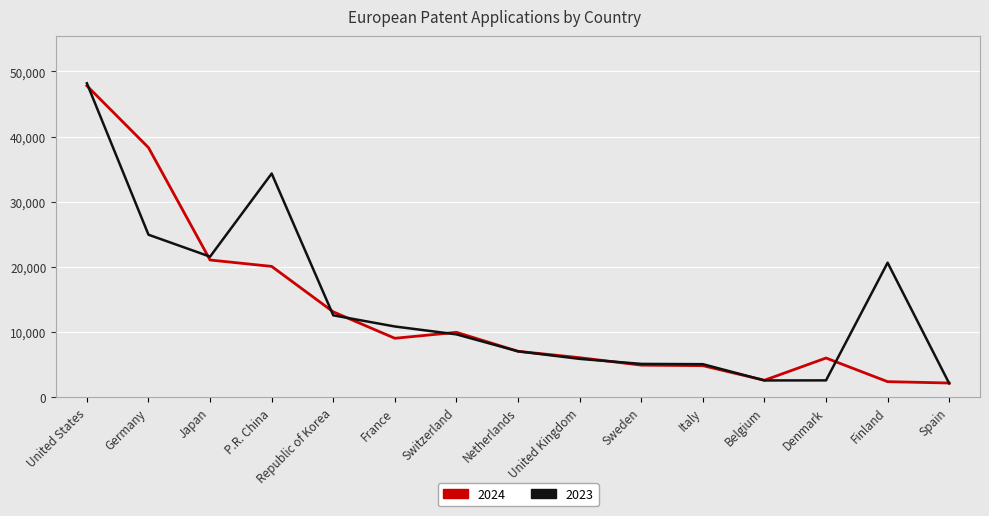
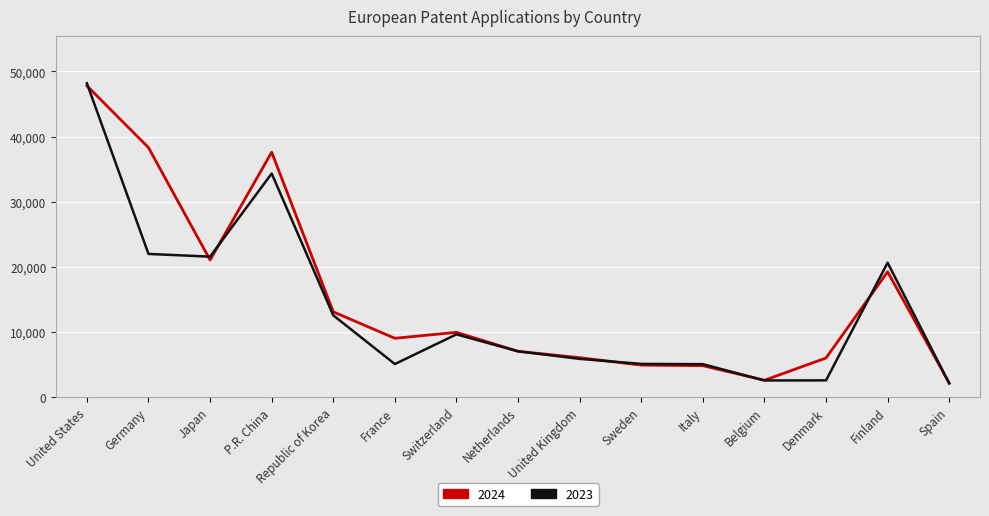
2023, Germany: 25,000 -> 22,000
2024, P.R. China: 20,000 -> 38,000
2023, France: 11,000 -> 5,000
2024, Finland: 2,000 -> 19,000
